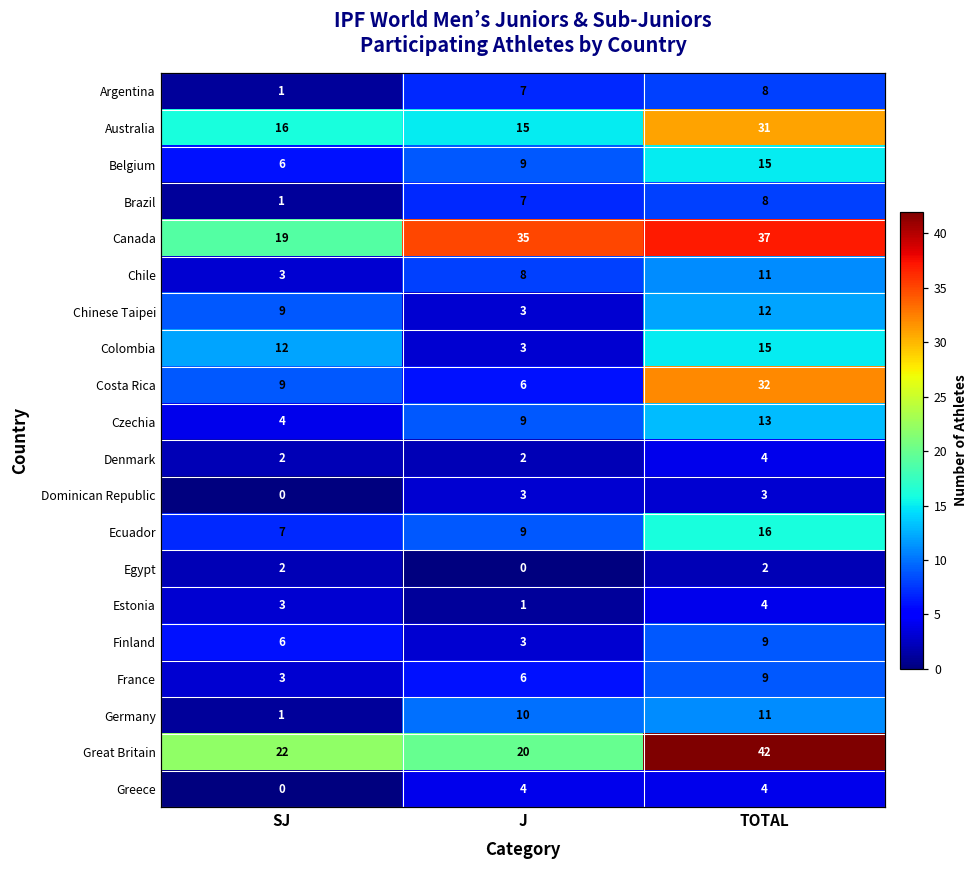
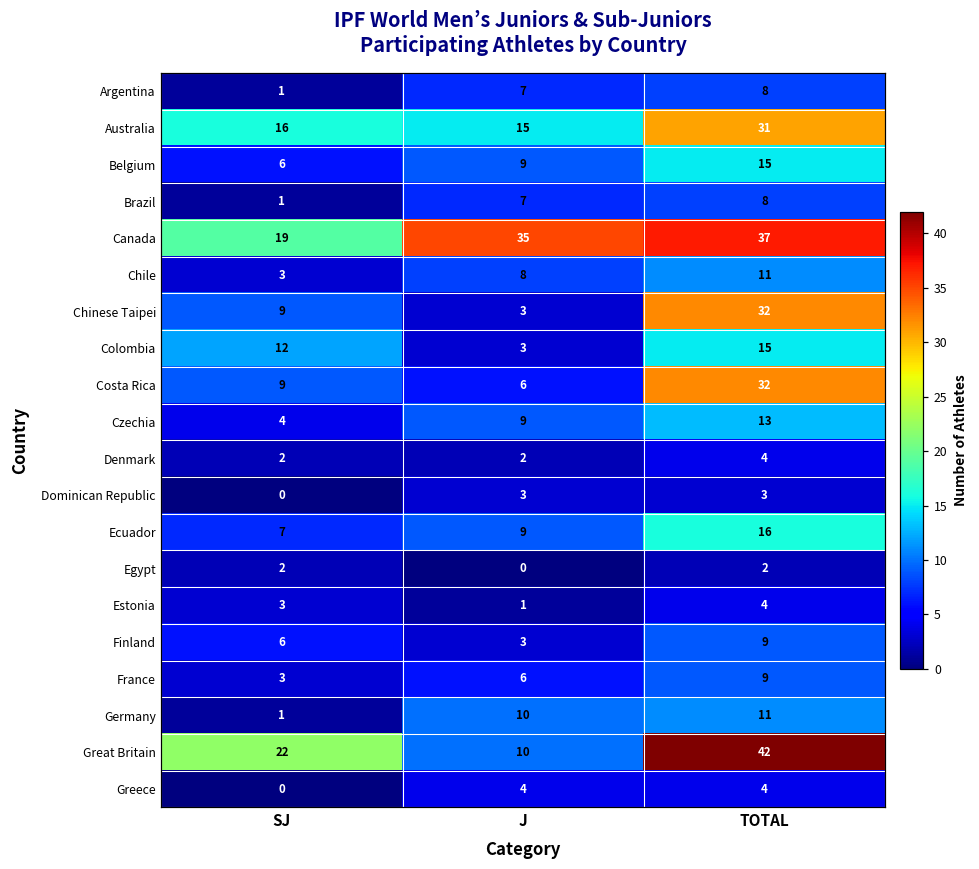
Chinese Taipei, TOTAL: 12 -> 32
Great Britain, J: 20 -> 10
